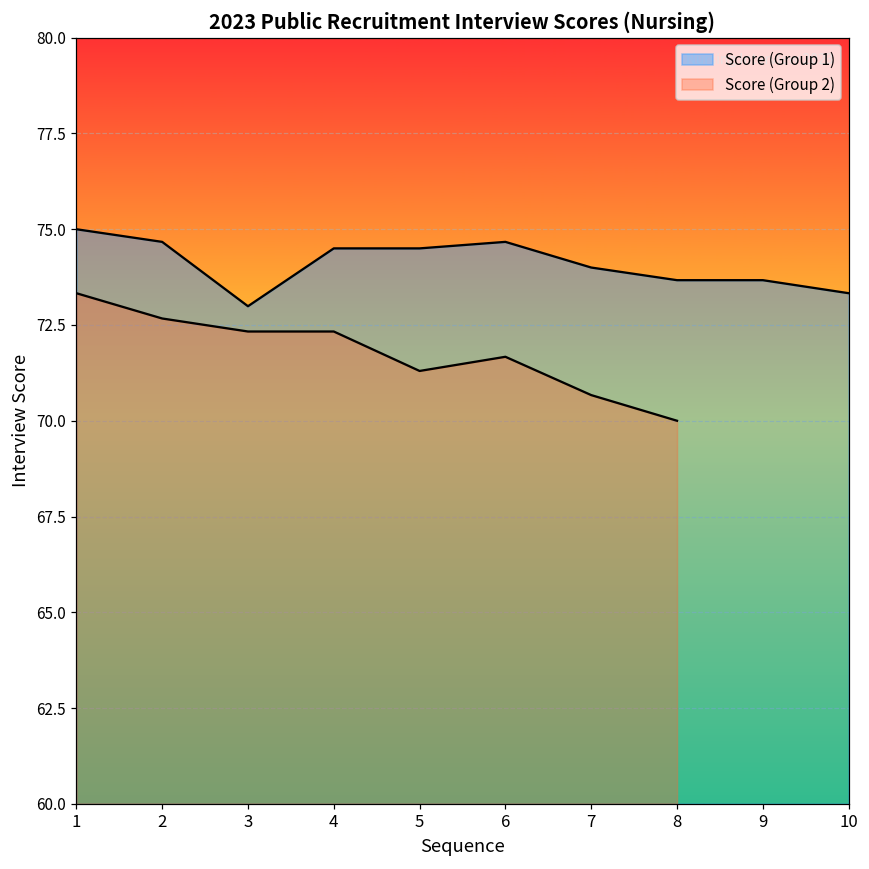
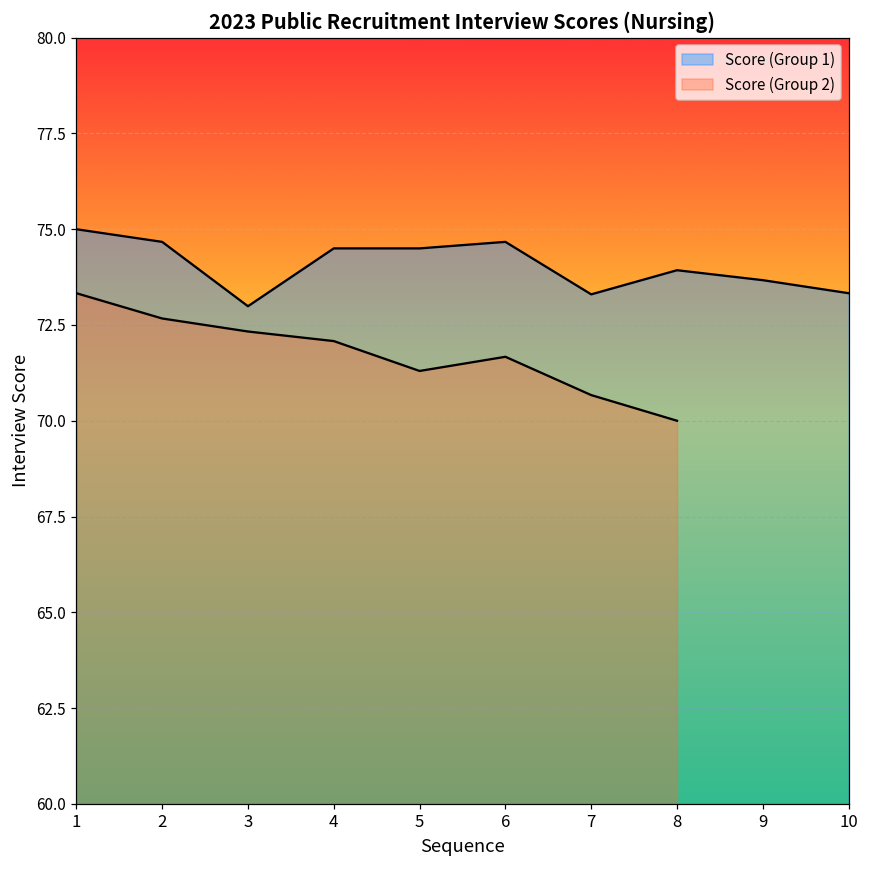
Score (Group 2), 4: 72.3 -> 72.1
Score (Group 1), 7: 74.0 -> 73.3
Score (Group 1), 8: 73.7 -> 73.9
